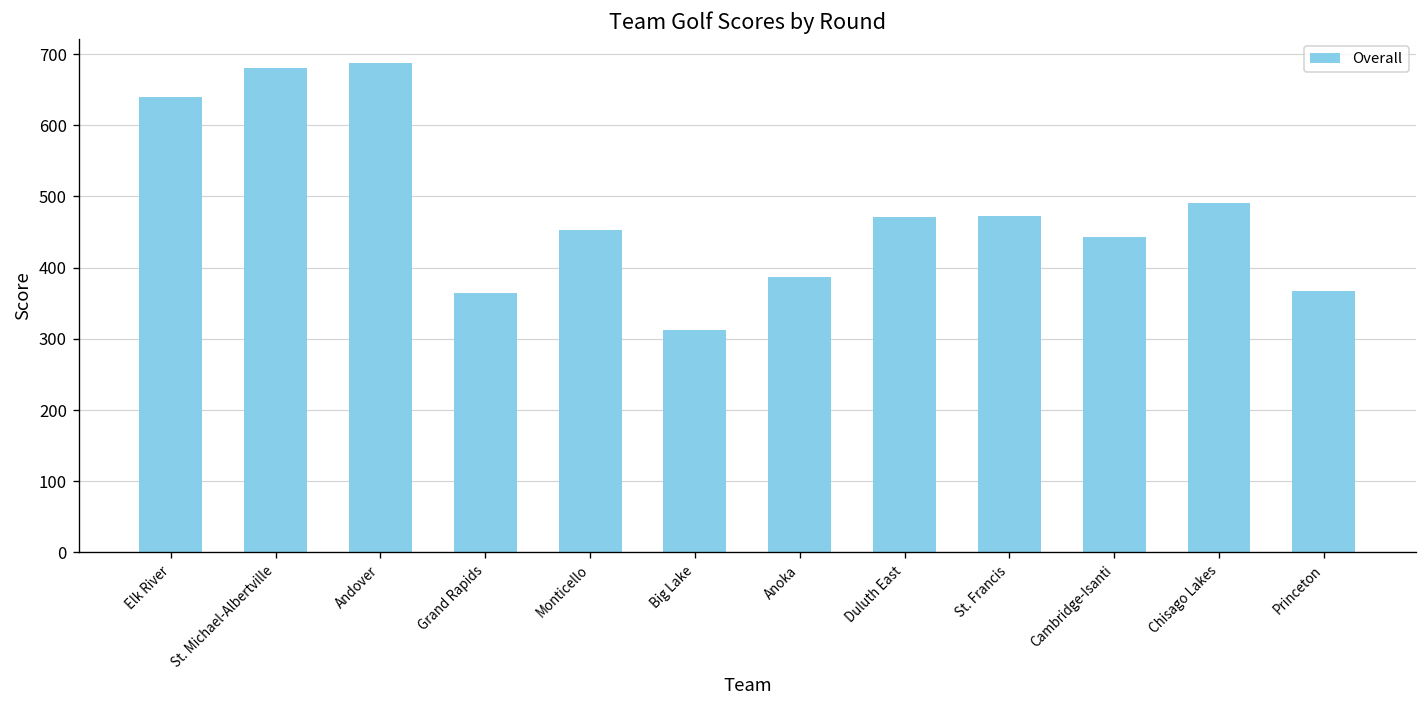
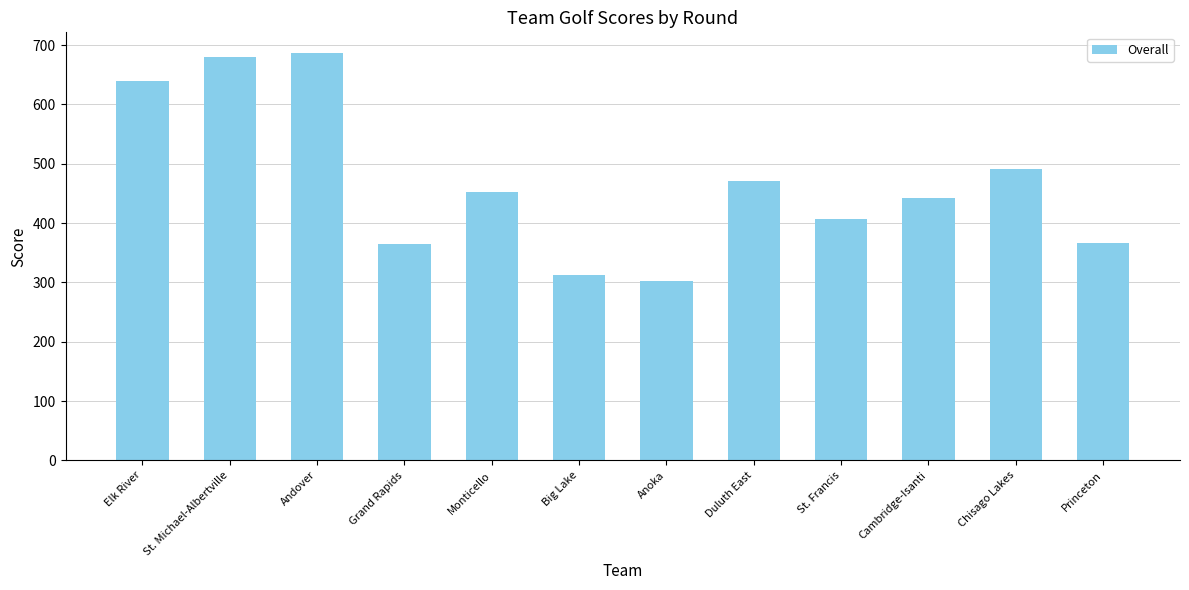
Anoka: 390 -> 300
St. Francis: 470 -> 410
